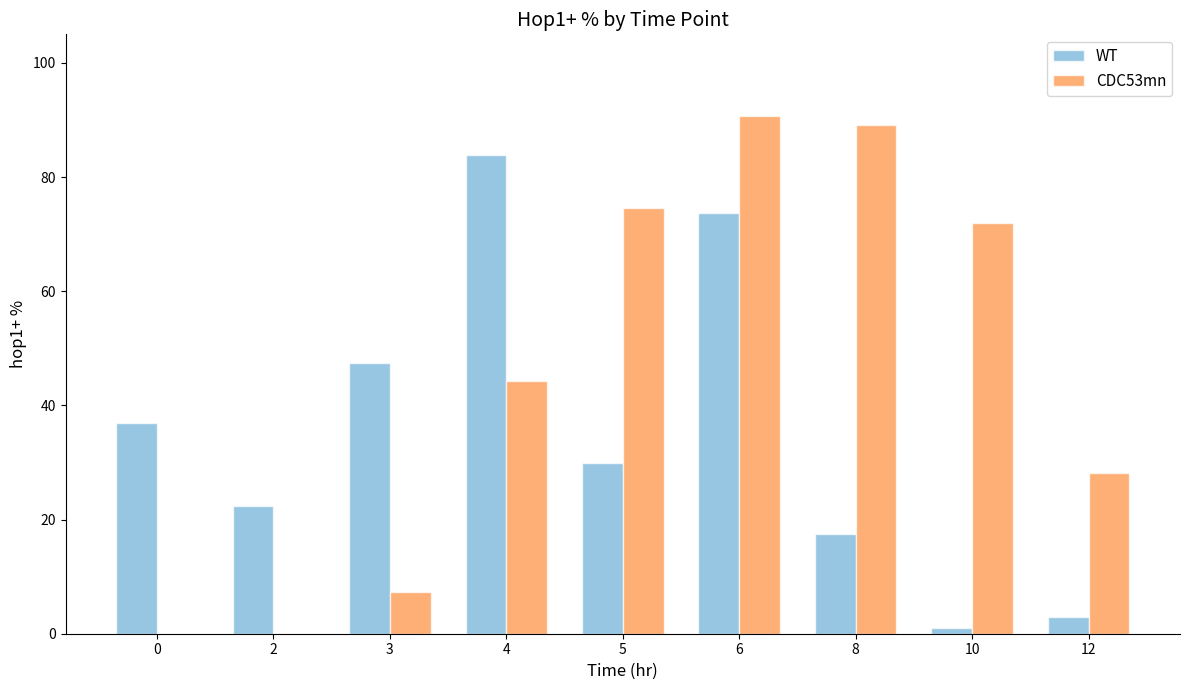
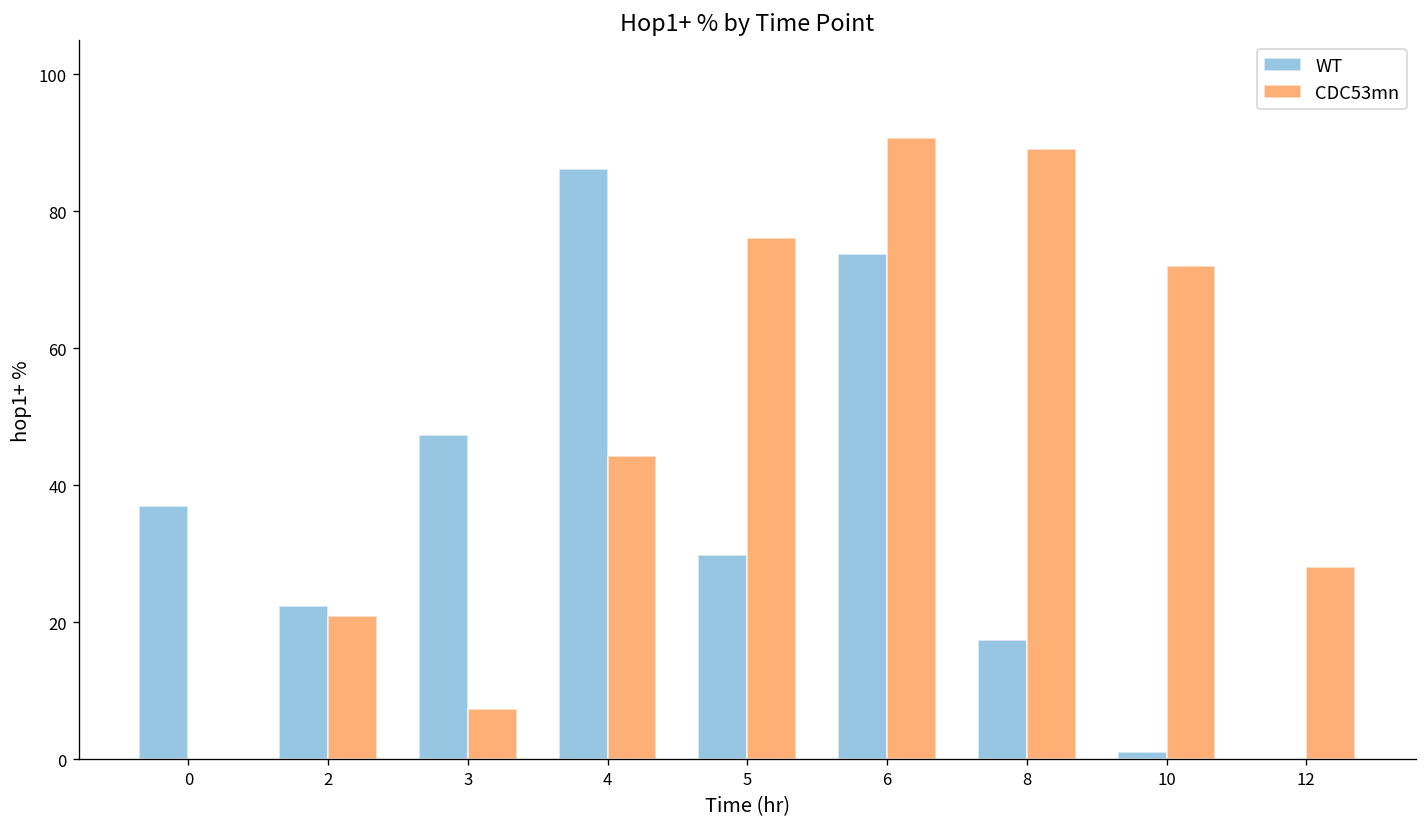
CDC53mn, 2: 0 -> 21
WT, 4: 84 -> 86
CDC53mn, 5: 75 -> 76
WT, 12: 3 -> 0
